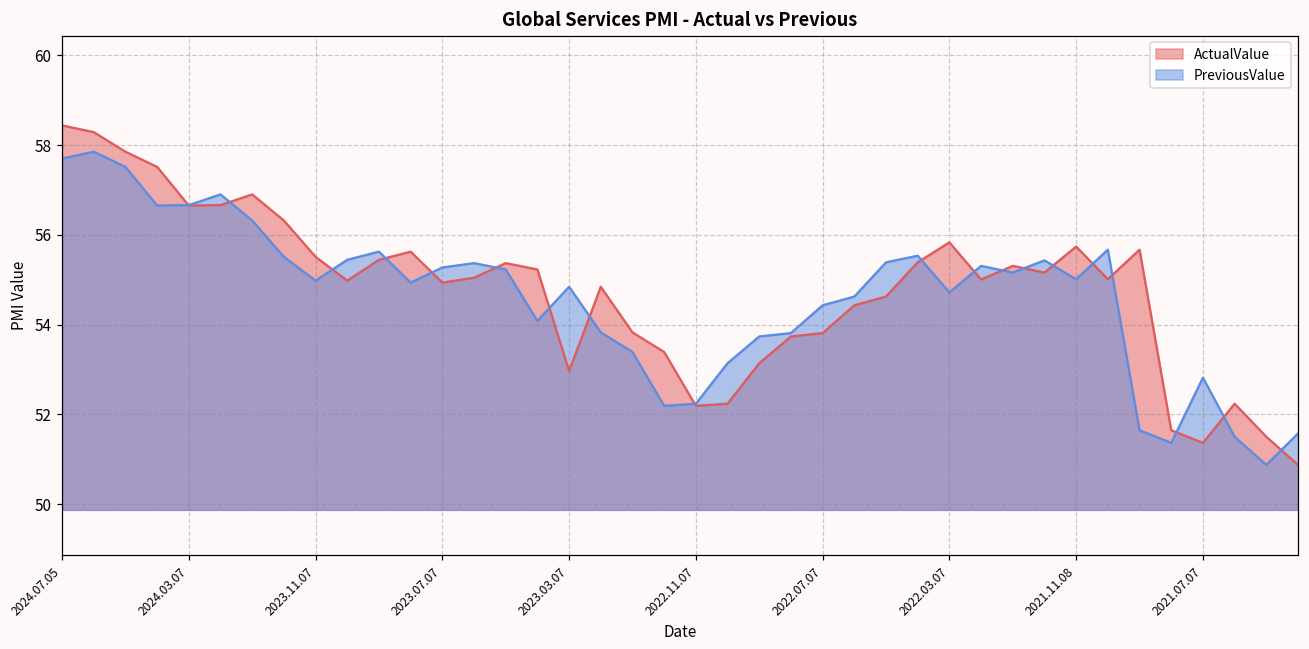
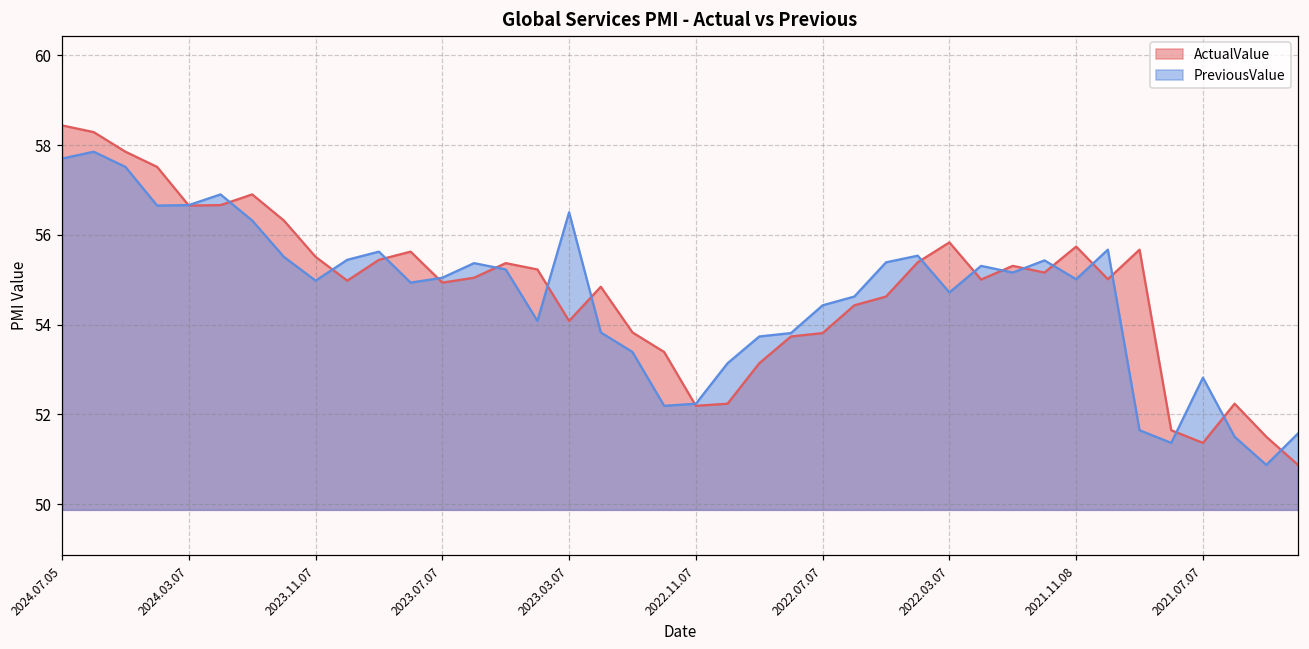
PreviousValue, 2023.07.07: 55.3 -> 55.0
ActualValue, 2023.03.07: 53.0 -> 54.1
PreviousValue, 2023.03.07: 54.8 -> 56.5
